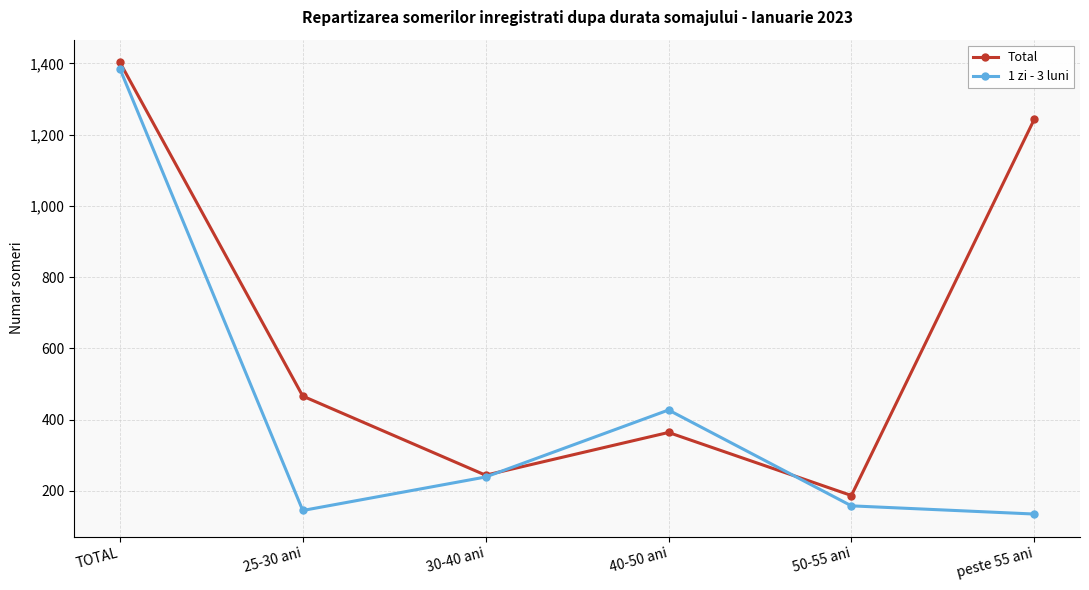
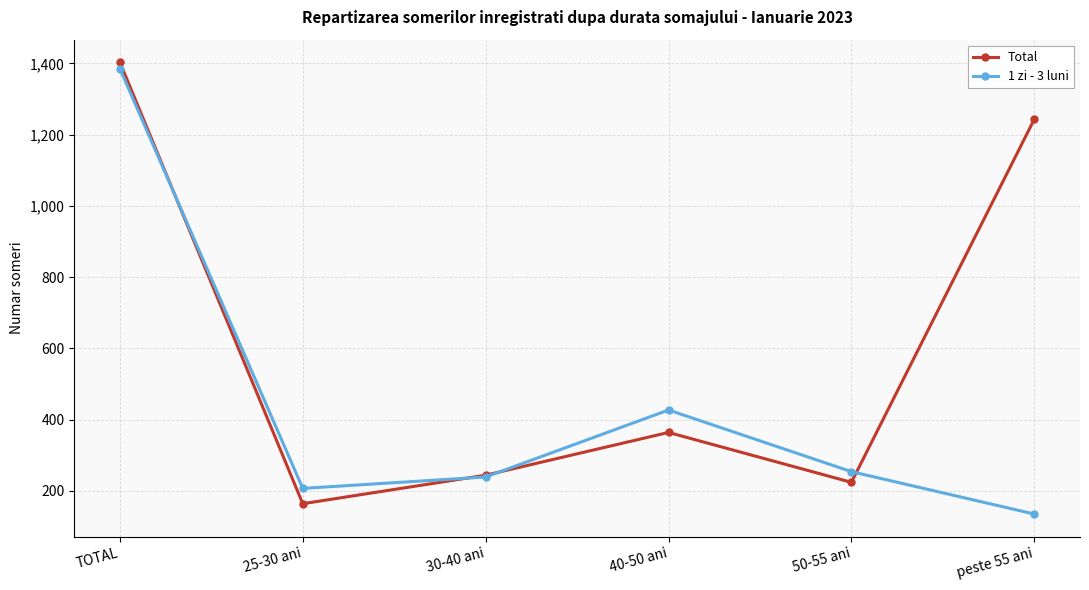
Total, 25-30 ani: 470 -> 160
1 zi - 3 luni, 25-30 ani: 150 -> 210
Total, 50-55 ani: 190 -> 220
1 zi - 3 luni, 50-55 ani: 160 -> 250
